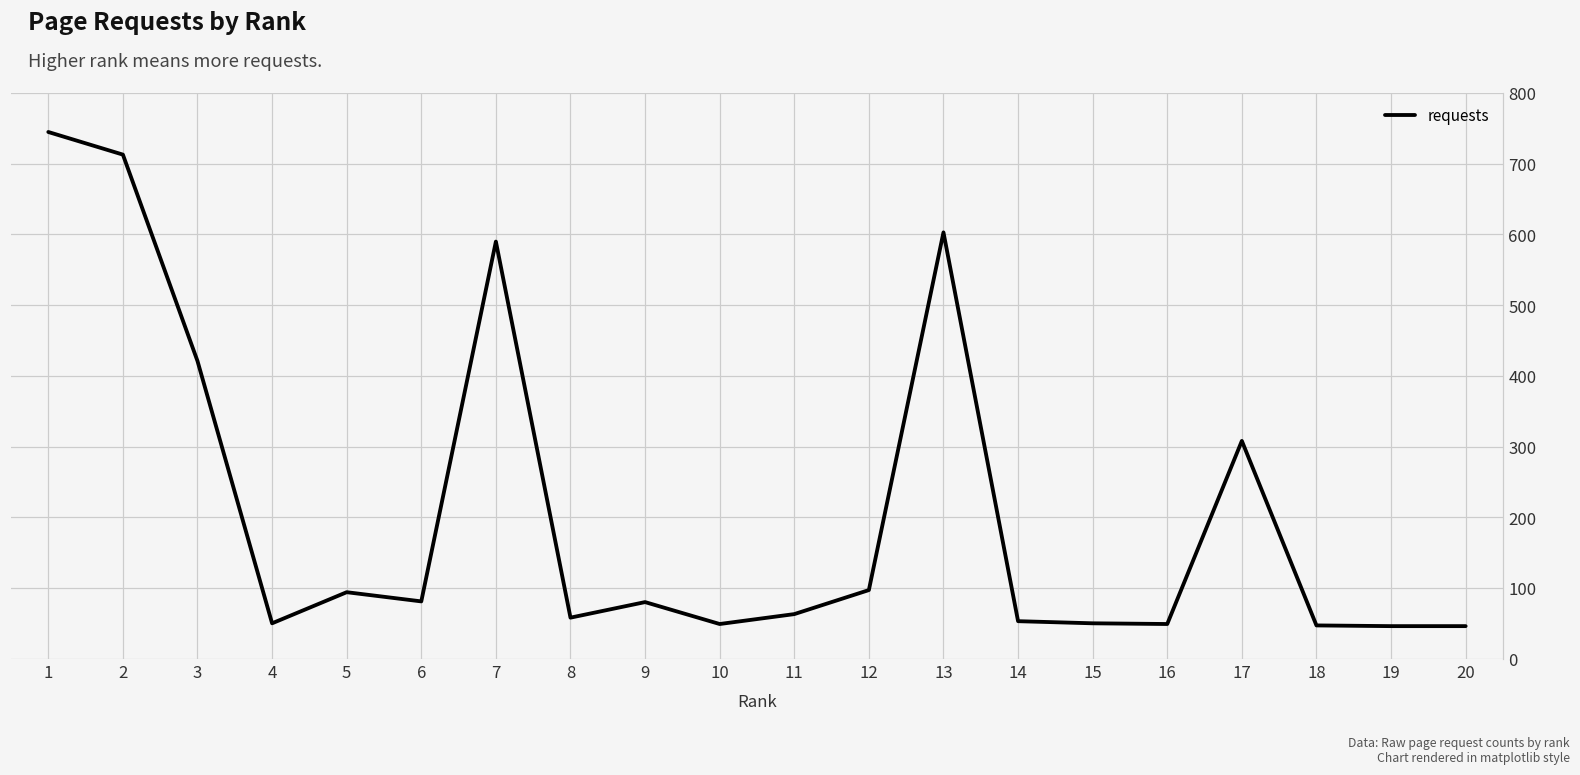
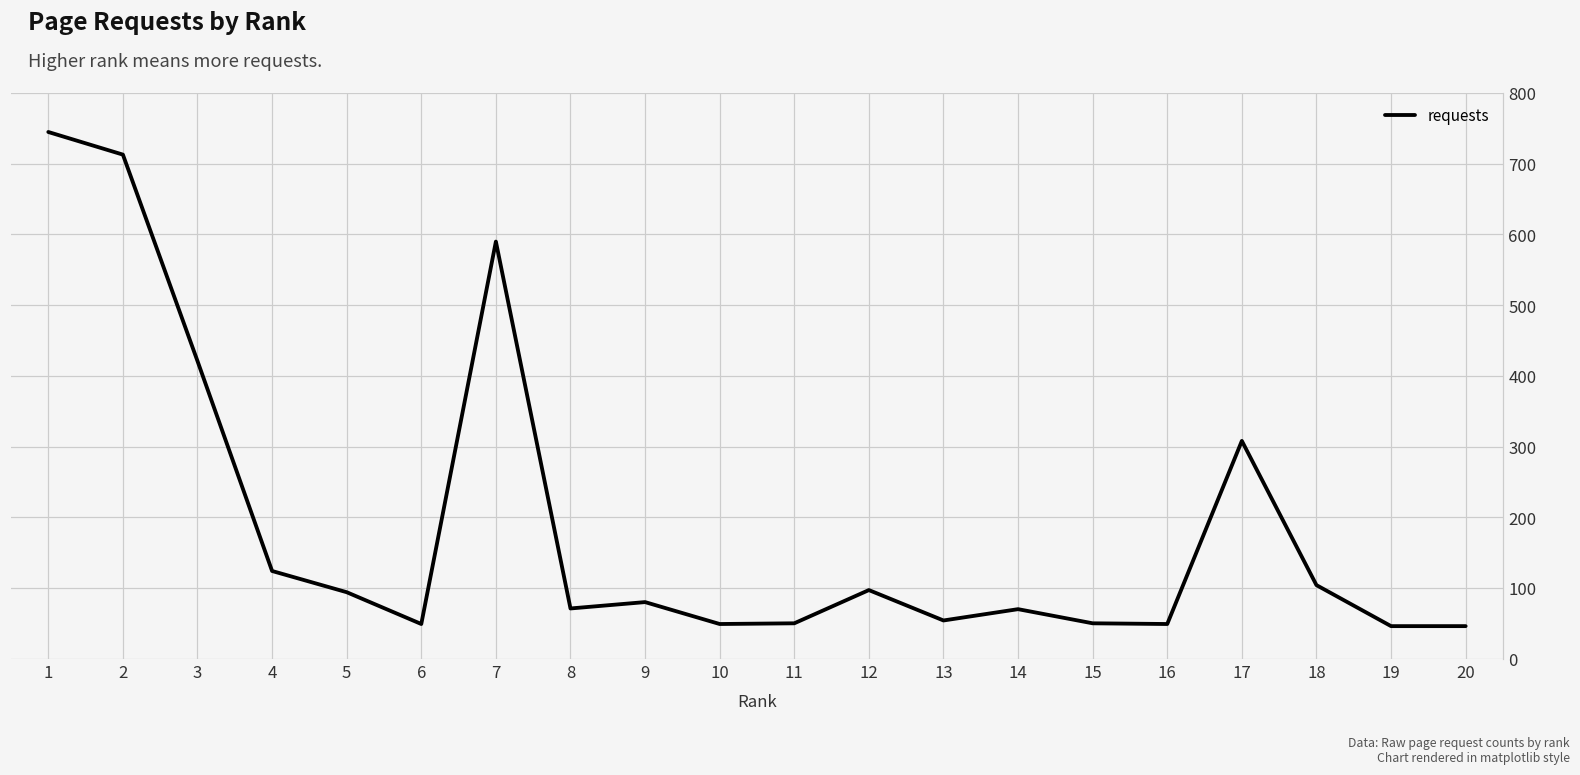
4: 50 -> 120
6: 80 -> 50
8: 60 -> 70
11: 60 -> 50
13: 600 -> 50
14: 50 -> 70
18: 50 -> 100
